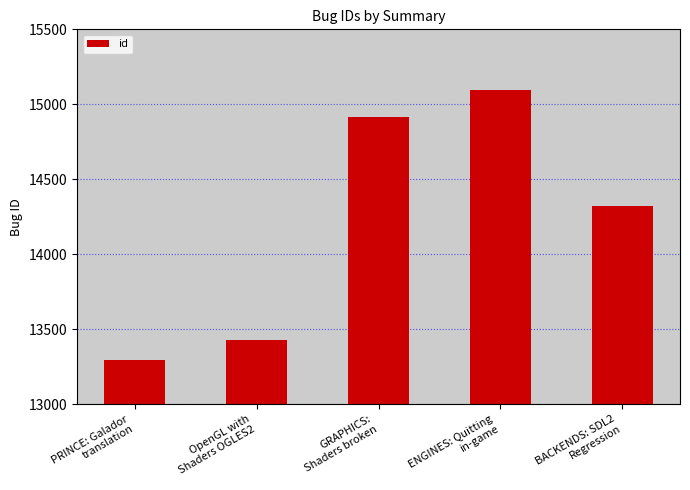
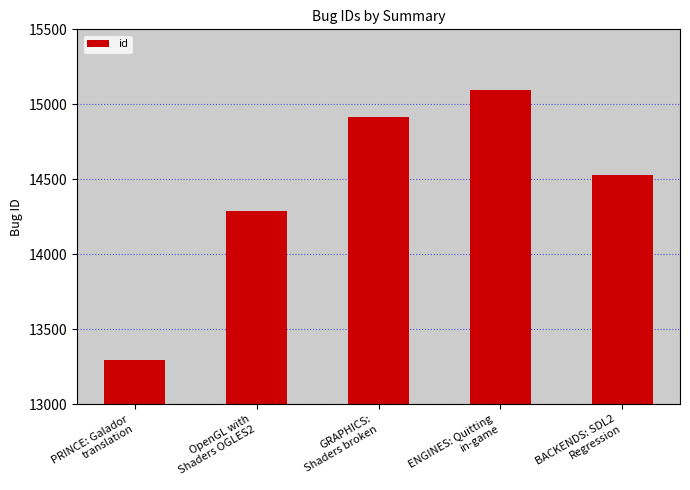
OpenGL with Shaders OGLES2: 13430 -> 14290
BACKENDS: SDL2 Regression: 14320 -> 14530
